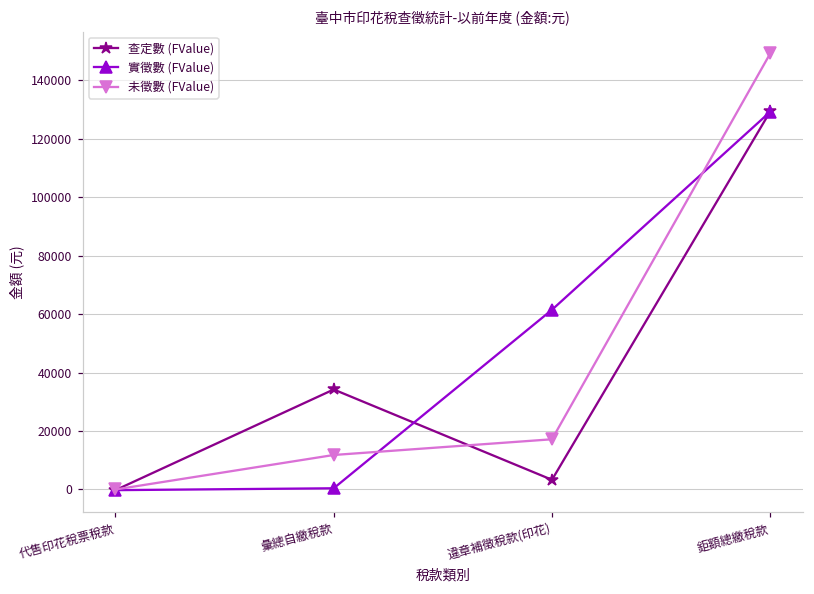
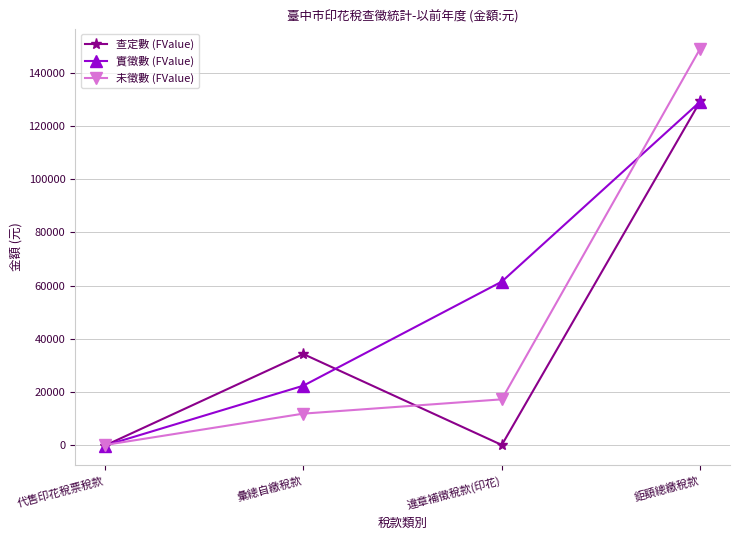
實徵數 (FValue), 彙總自繳稅款: 0 -> 22000
查定數 (FValue), 違章補徵稅款(印花): 3000 -> 0
